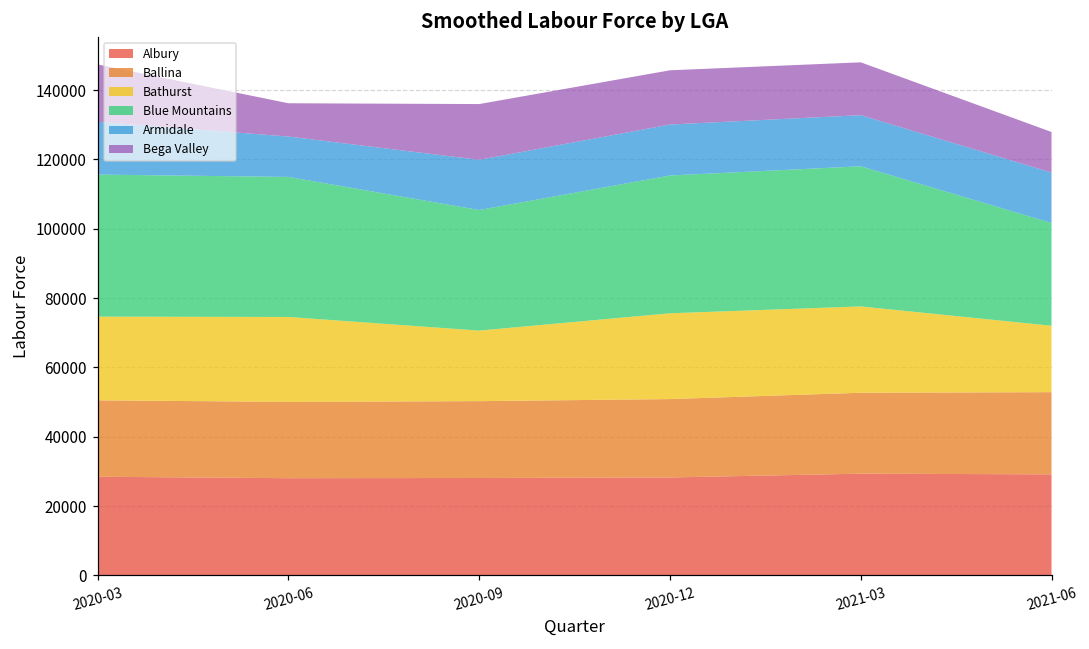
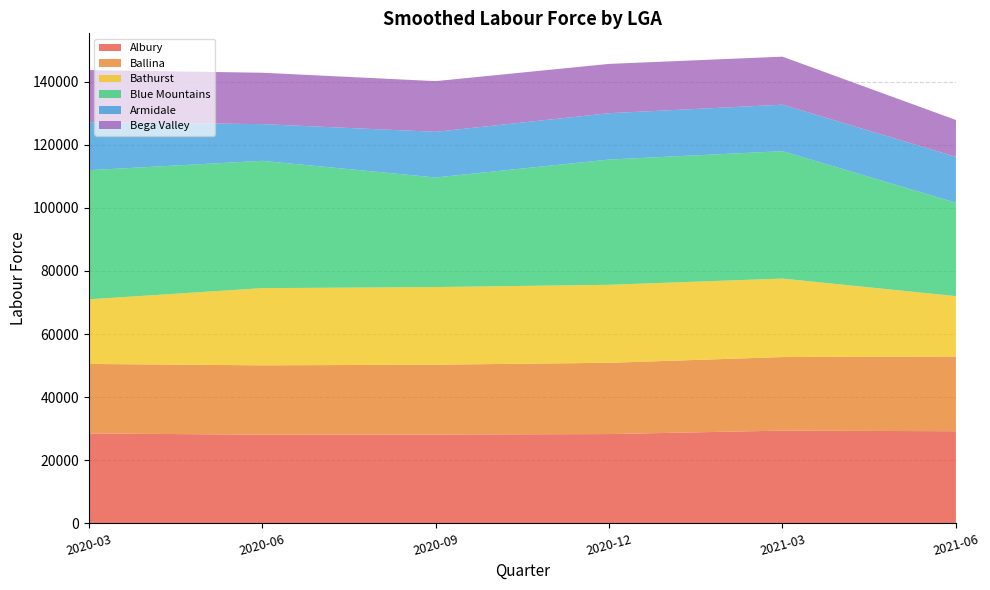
Bathurst, 2020-03: 24000 -> 20000
Bega Valley, 2020-06: 10000 -> 16000
Bathurst, 2020-09: 20000 -> 25000
